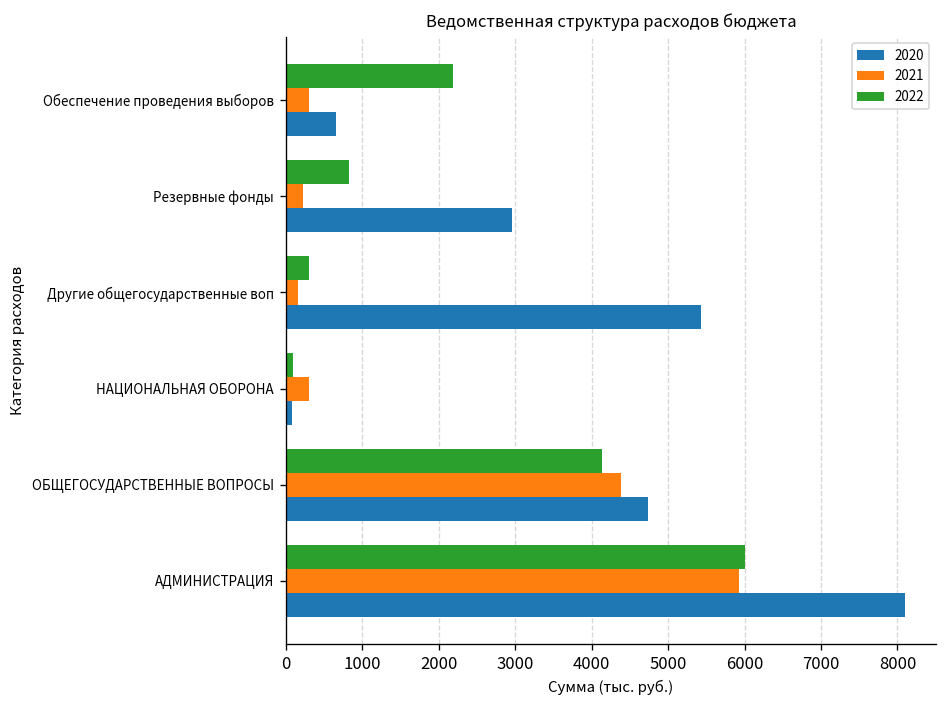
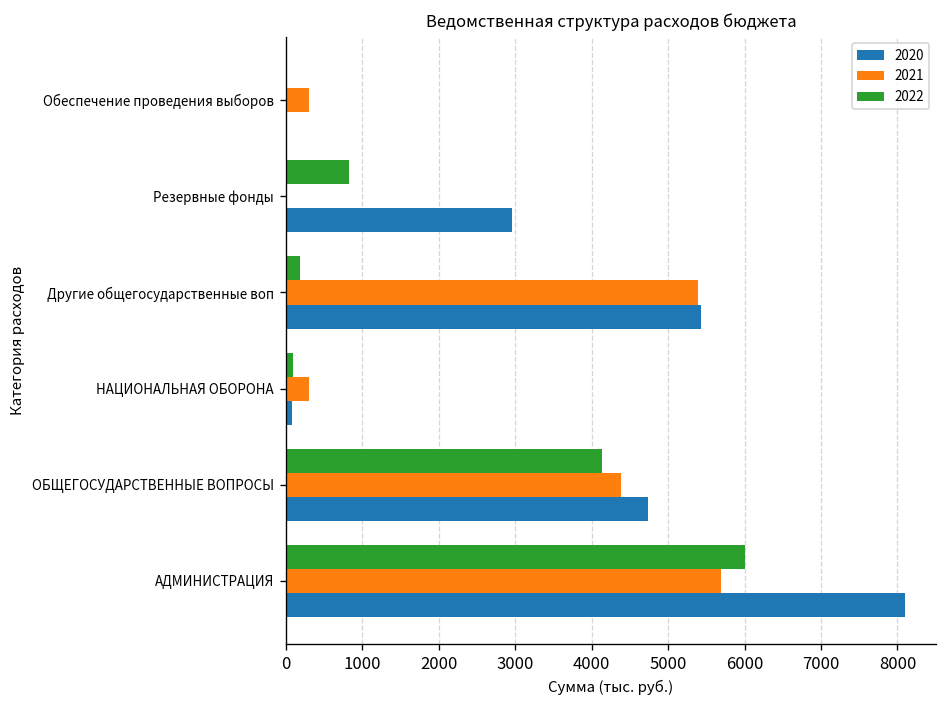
2022, Обеспечение проведения выборов: 2200 -> 0
2020, Обеспечение проведения выборов: 700 -> 0
2021, Резервные фонды: 200 -> 0
2022, Другие общегосударственные воп: 300 -> 200
2021, Другие общегосударственные воп: 200 -> 5400
2021, АДМИНИСТРАЦИЯ: 5900 -> 5700
